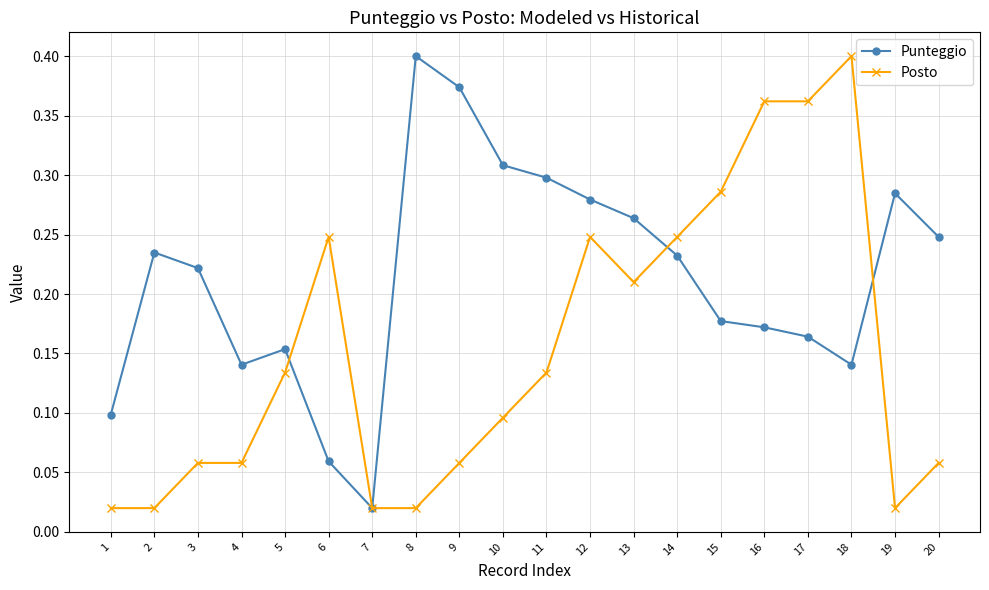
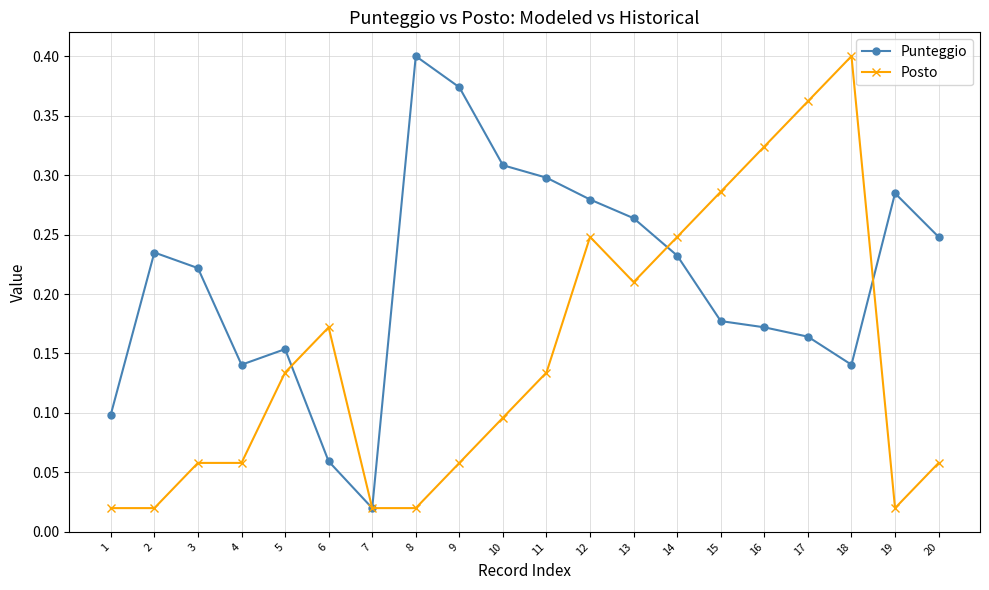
Posto, 6: 0.248 -> 0.172
Posto, 16: 0.362 -> 0.324
